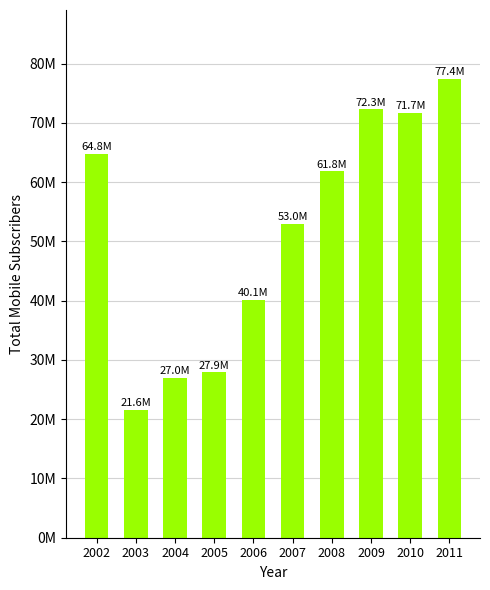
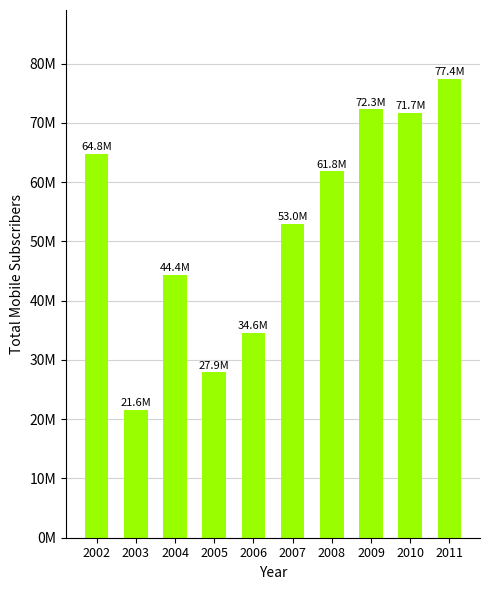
2004: 27.0M -> 44.4M
2006: 40.1M -> 34.6M
